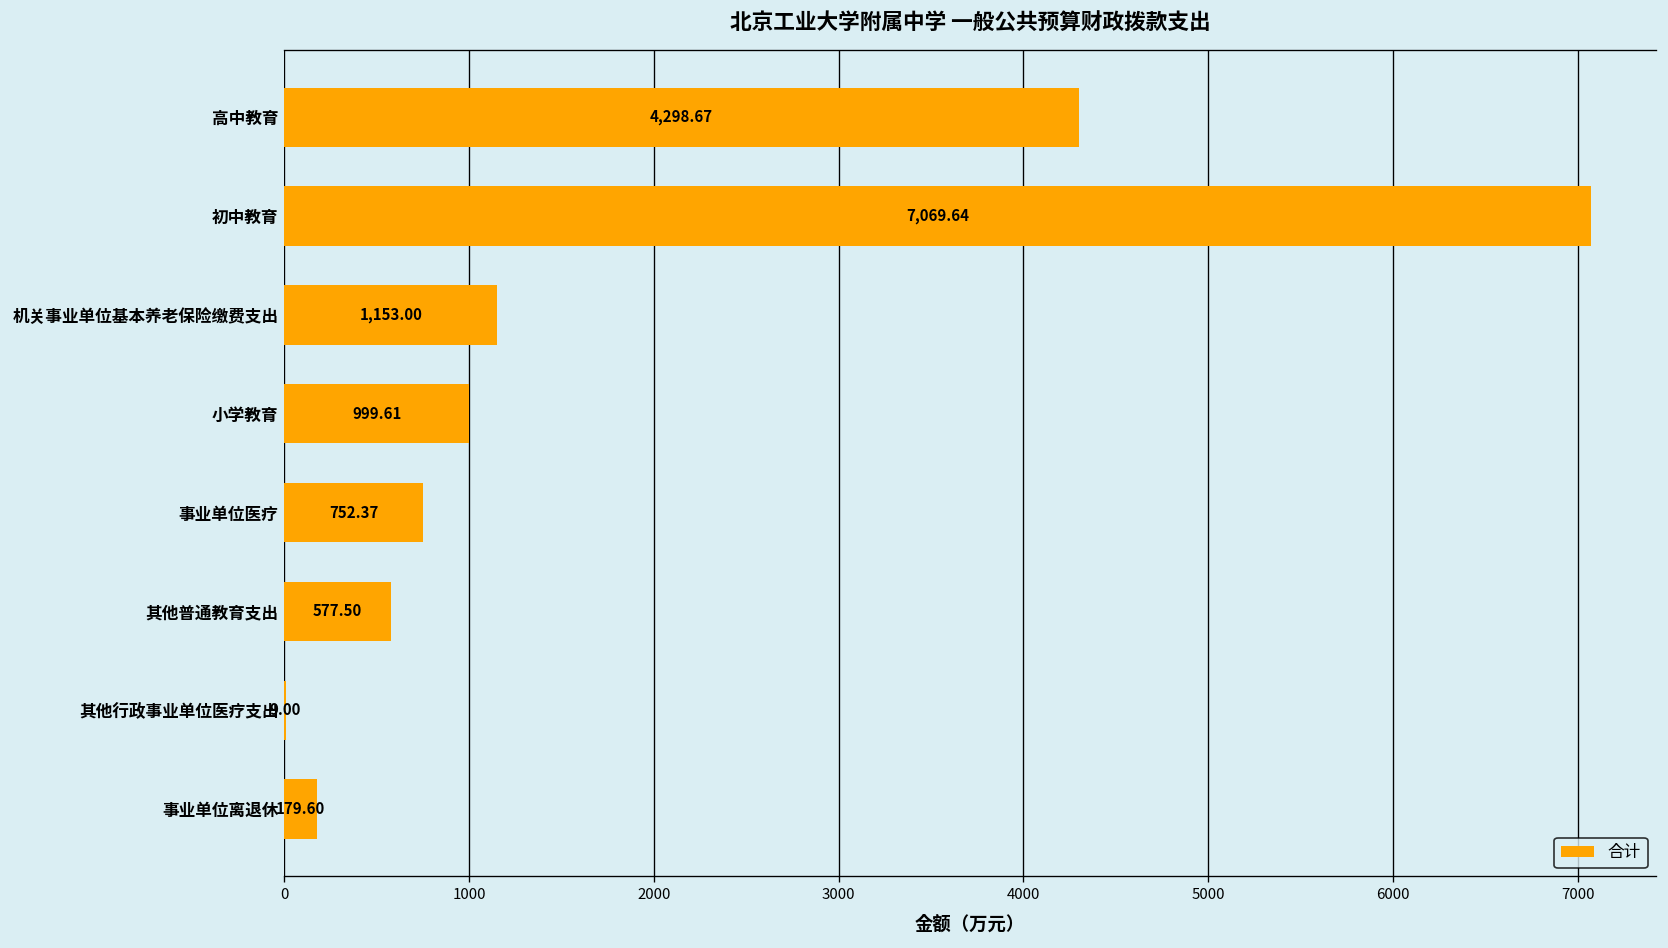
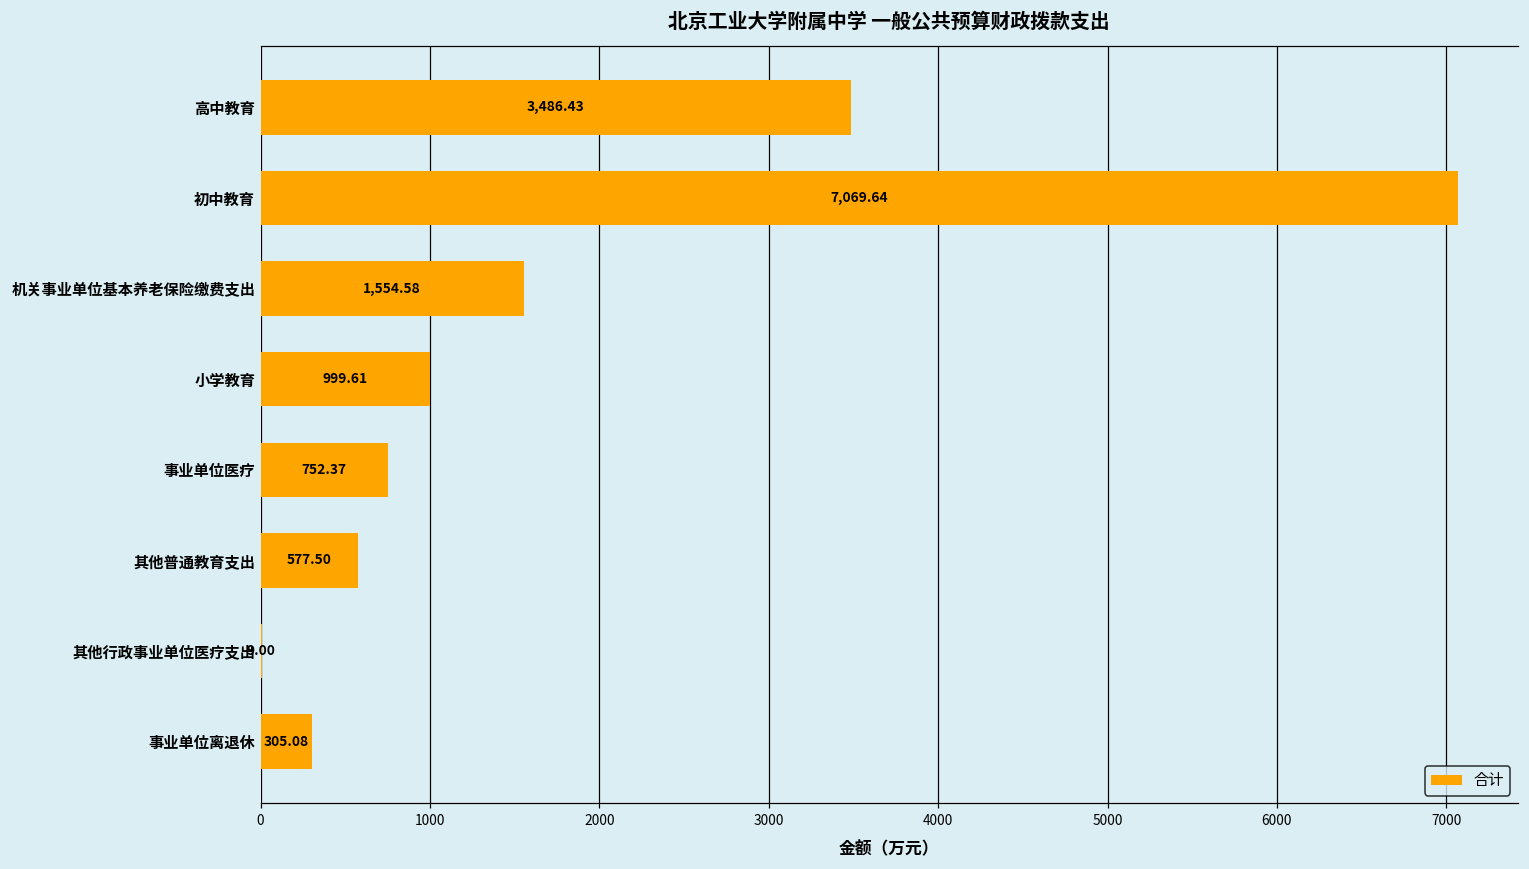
高中教育: 4,298.67 -> 3,486.43
机关事业单位基本养老保险缴费支出: 1,153.00 -> 1,554.58
事业单位离退休: 179.60 -> 305.08
